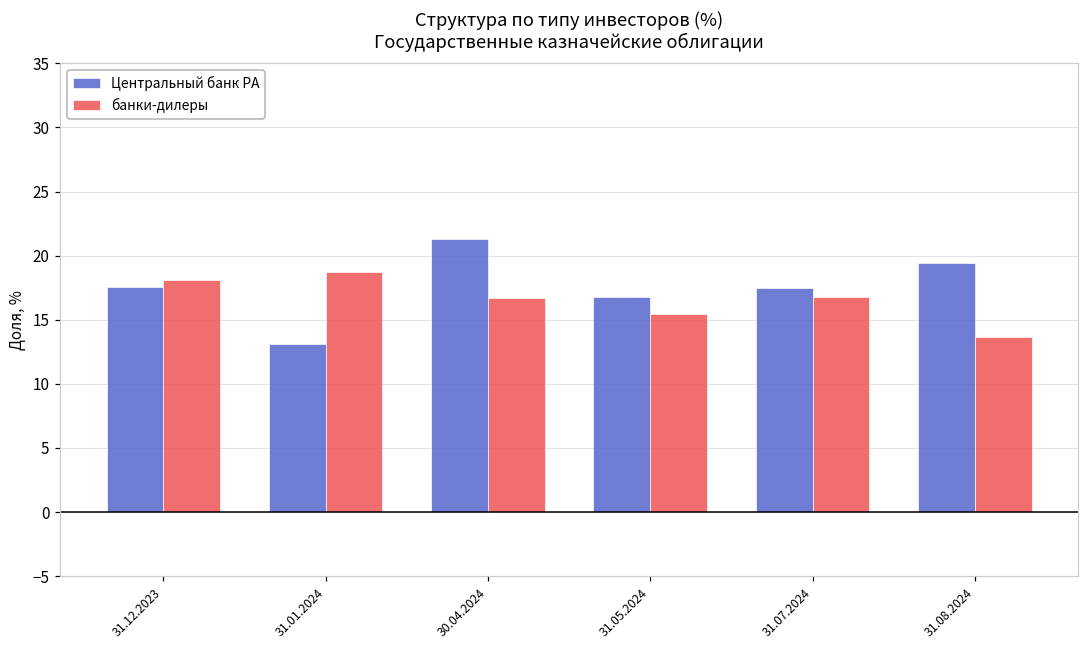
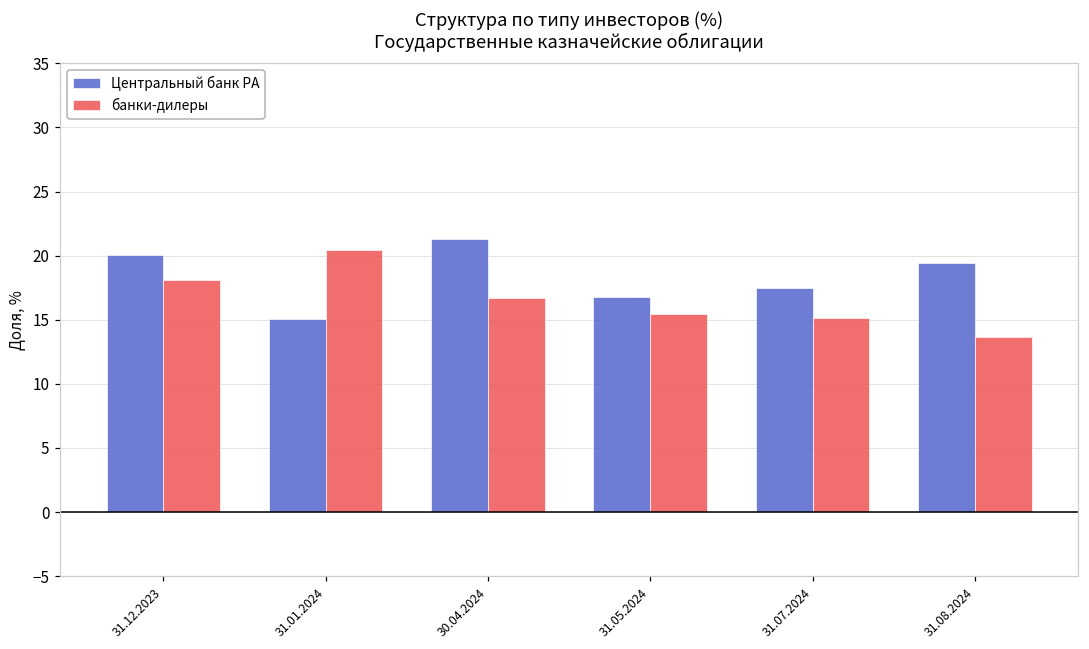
Центральный банк РА, 31.12.2023: 17.6 -> 20.1
Центральный банк РА, 31.01.2024: 13.1 -> 15.0
банки-дилеры, 31.01.2024: 18.7 -> 20.5
банки-дилеры, 31.07.2024: 16.8 -> 15.2
